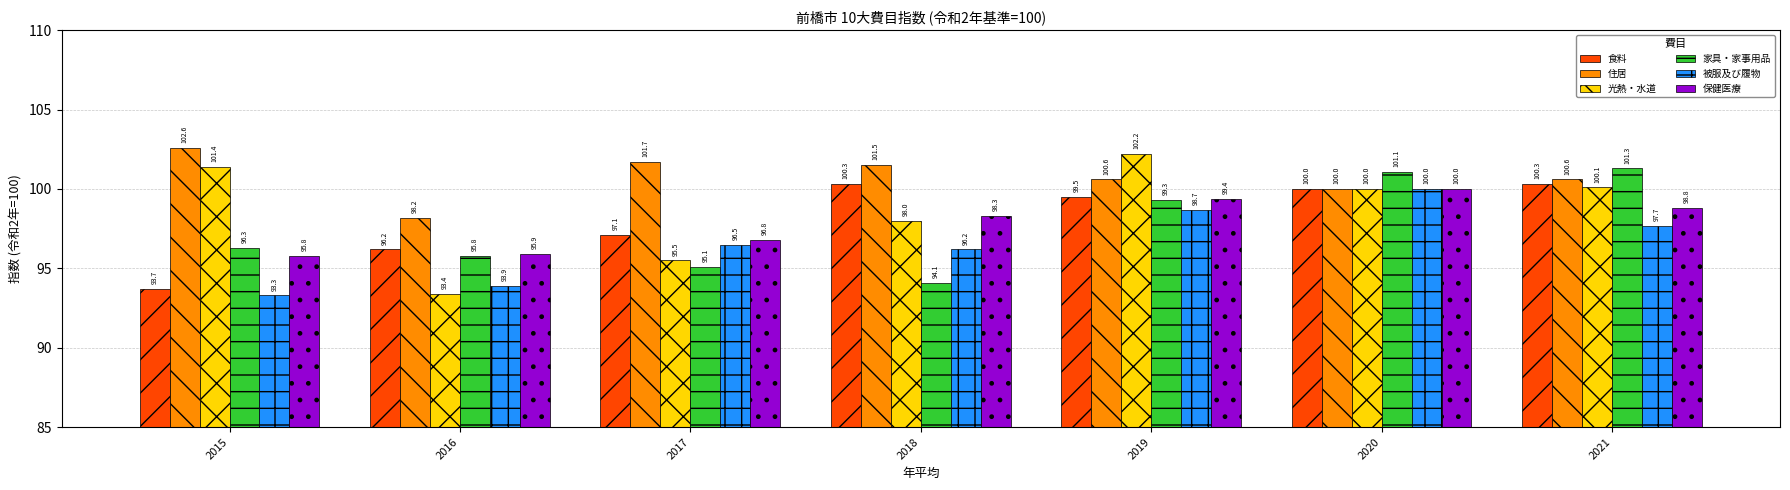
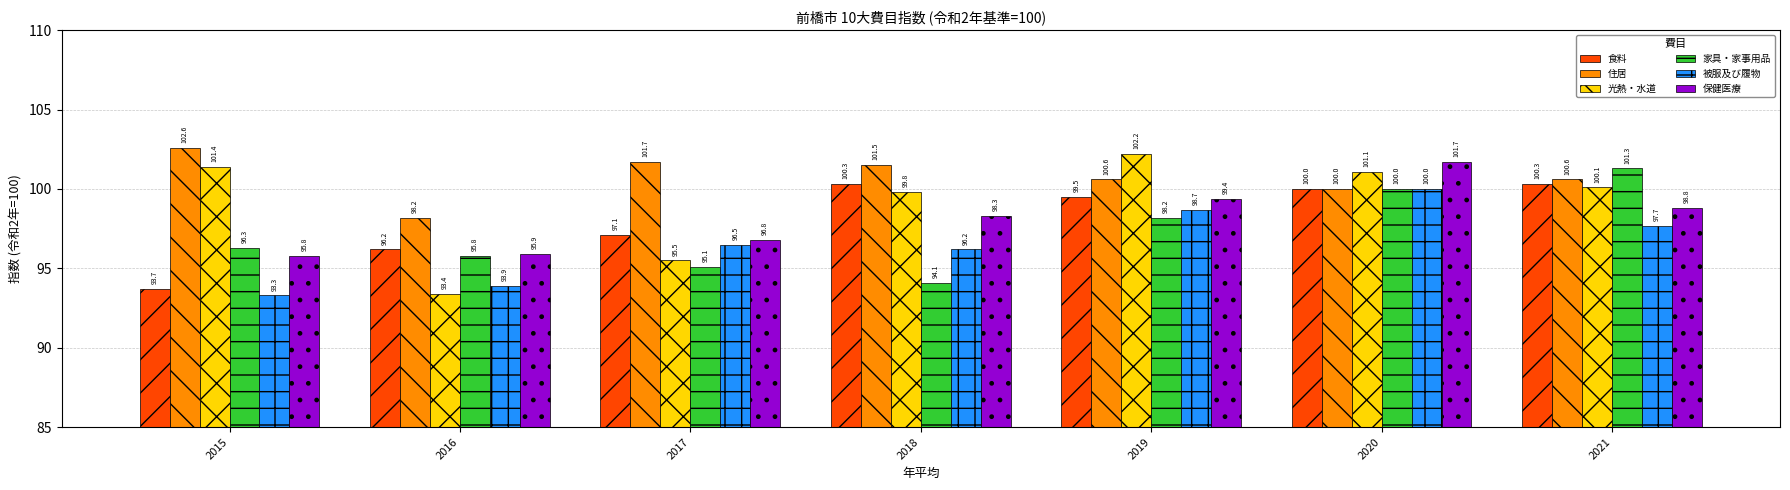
光熱・水道, 2018: 98.0 -> 99.8
家具・家事用品, 2019: 99.3 -> 98.2
光熱・水道, 2020: 100.0 -> 101.1
家具・家事用品, 2020: 101.1 -> 100.0
保健医療, 2020: 100.0 -> 101.7
